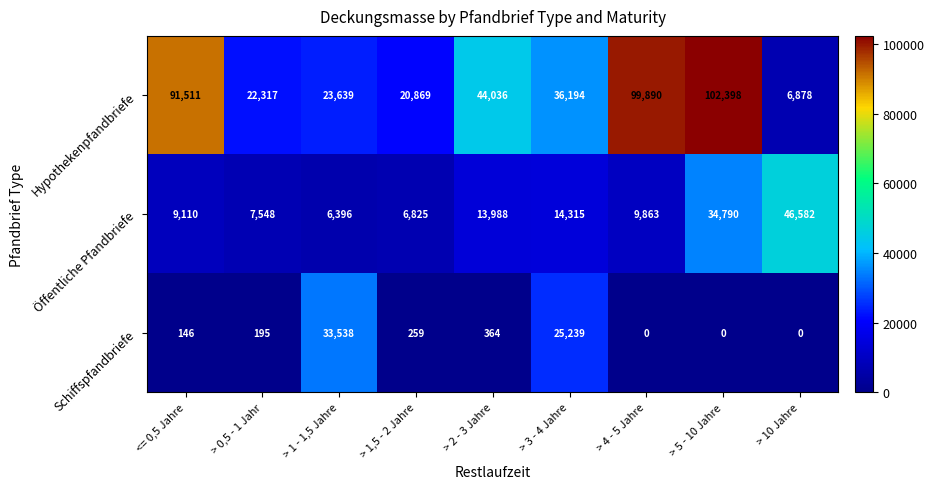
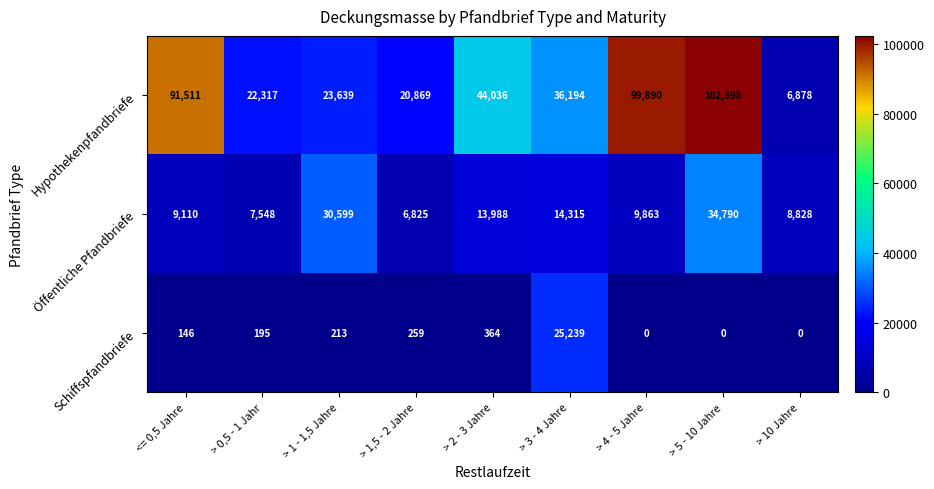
Öffentliche Pfandbriefe, > 1 - 1,5 Jahre: 6,396 -> 30,599
Öffentliche Pfandbriefe, > 10 Jahre: 46,582 -> 8,828
Schiffspfandbriefe, > 1 - 1,5 Jahre: 33,538 -> 213
